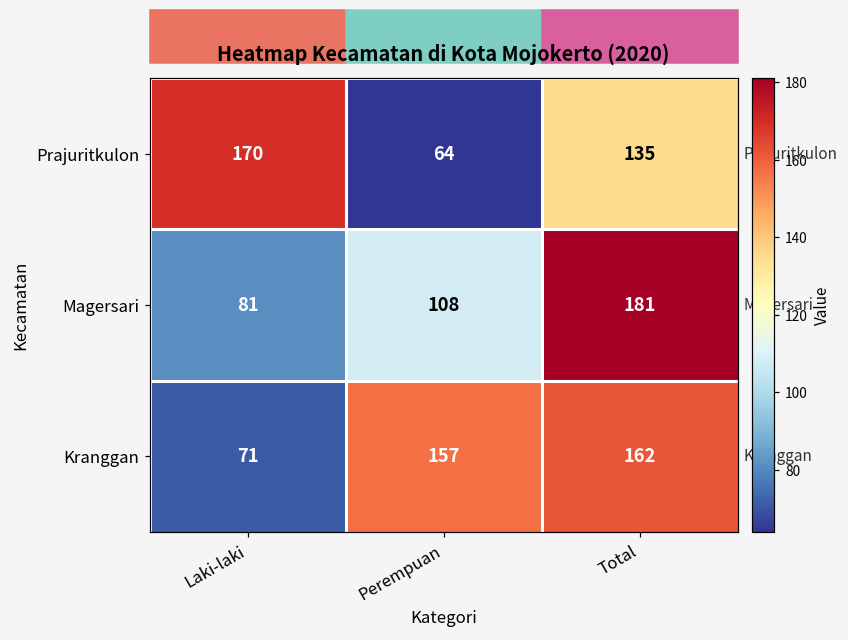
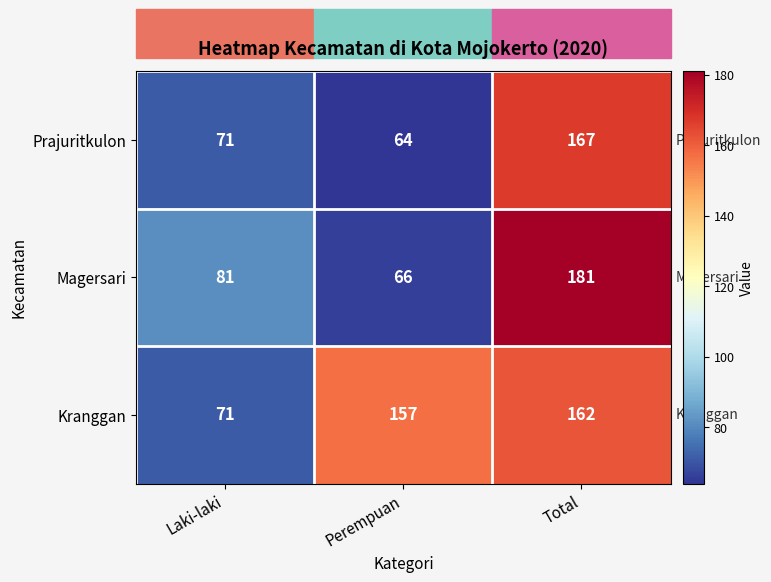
Prajuritkulon, Laki-laki: 170 -> 71
Prajuritkulon, Total: 135 -> 167
Magersari, Perempuan: 108 -> 66
